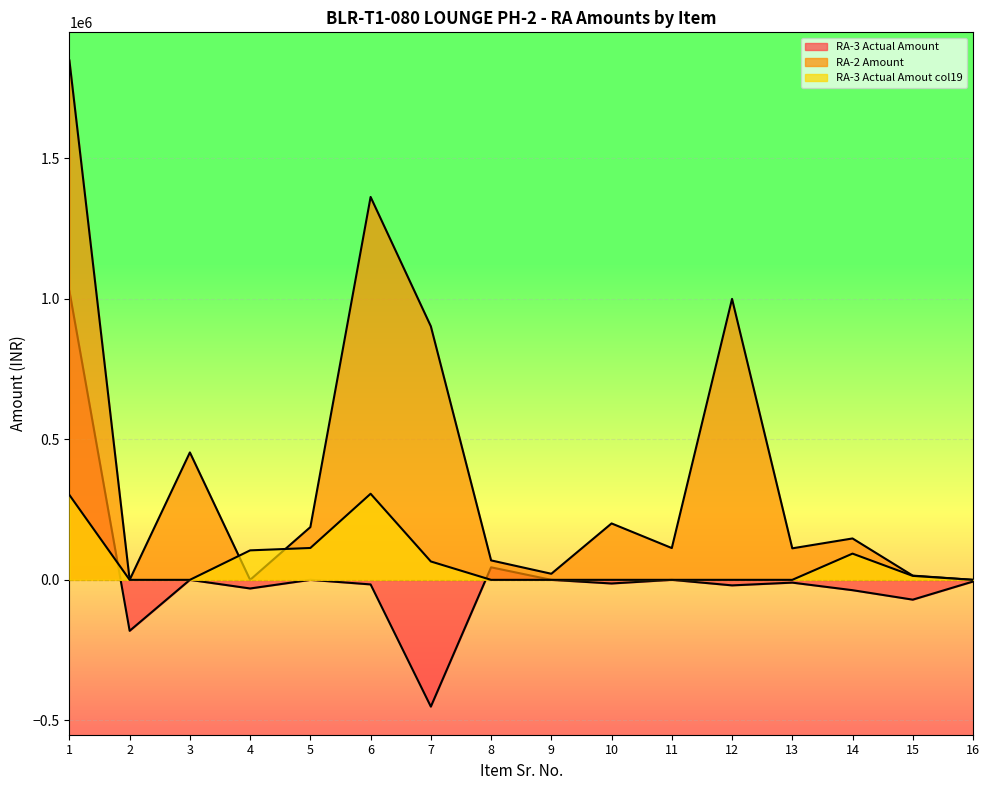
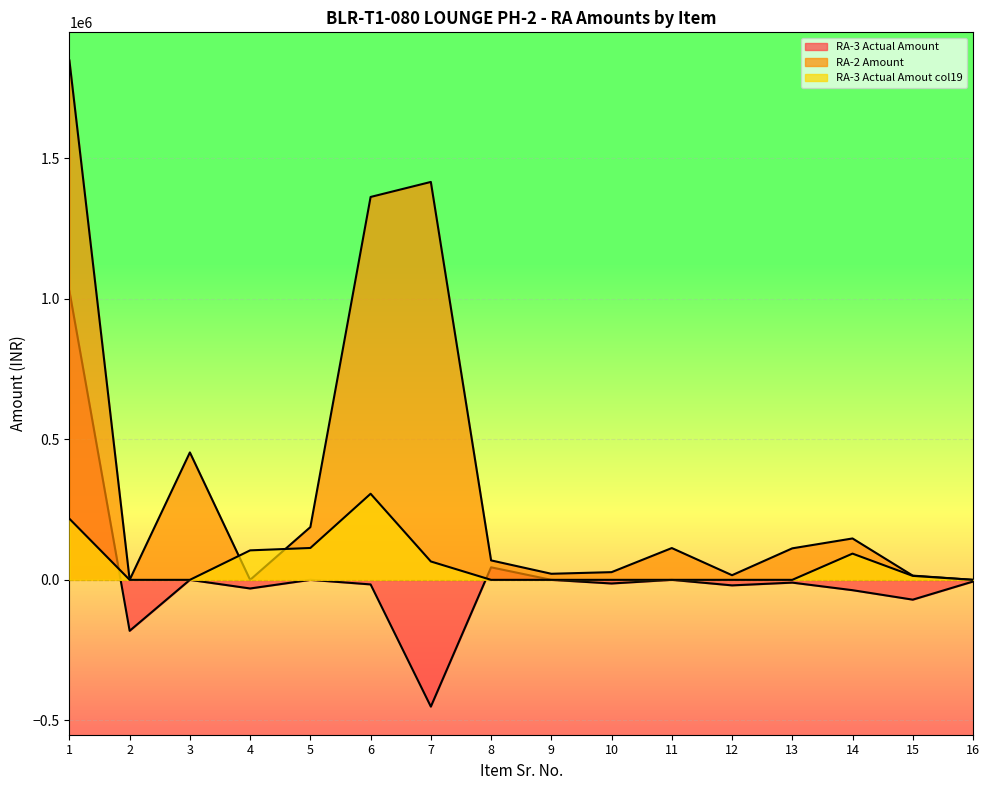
RA-3 Actual Amout col19, 1: 300000 -> 220000
RA-2 Amount, 7: 900000 -> 1420000
RA-2 Amount, 10: 200000 -> 30000
RA-2 Amount, 12: 1000000 -> 20000
